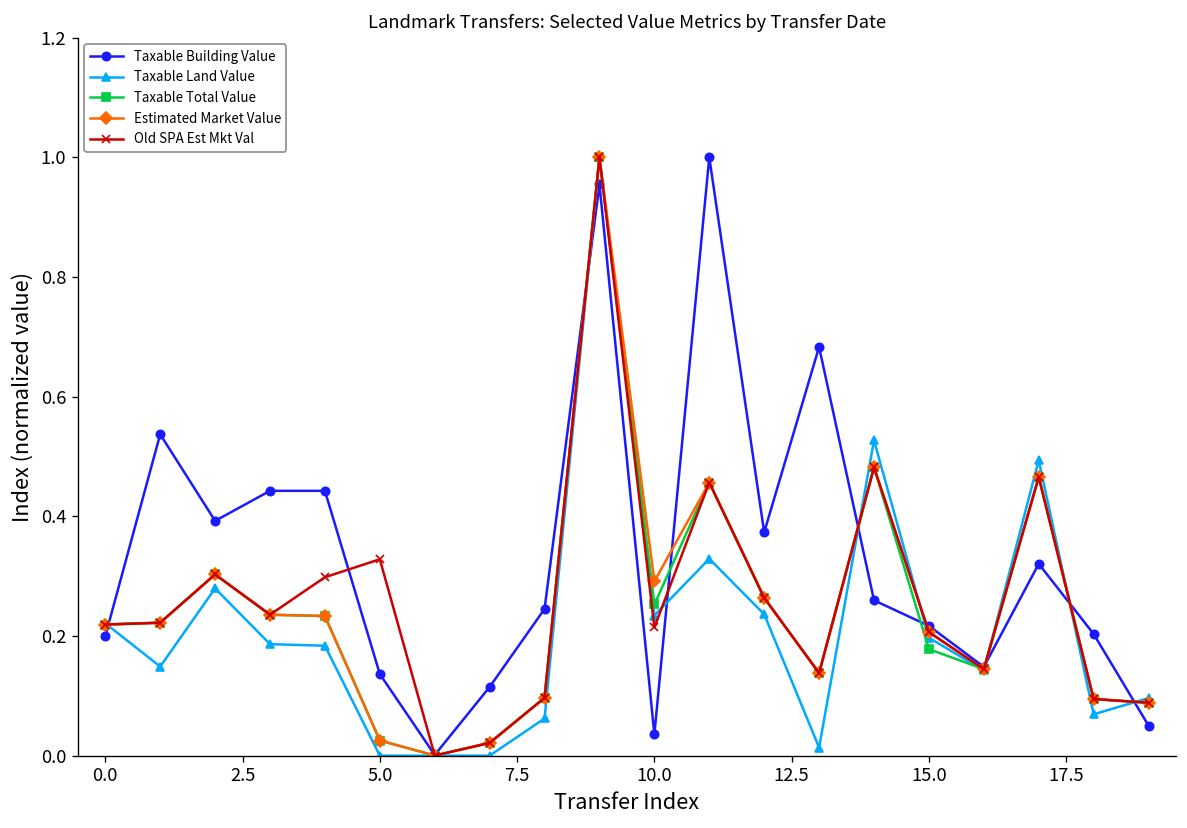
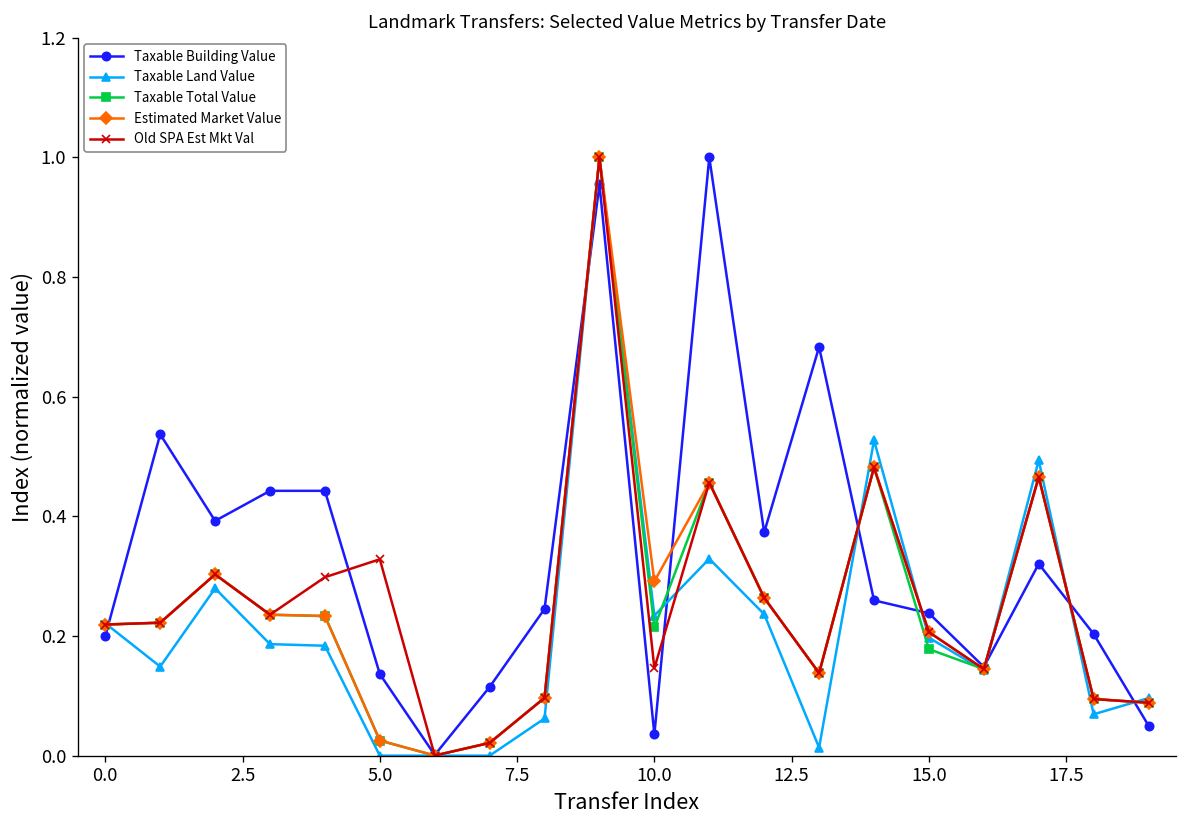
Taxable Total Value, 10.0: 0.25 -> 0.21
Old SPA Est Mkt Val, 10.0: 0.21 -> 0.15
Taxable Building Value, 15.0: 0.22 -> 0.24
